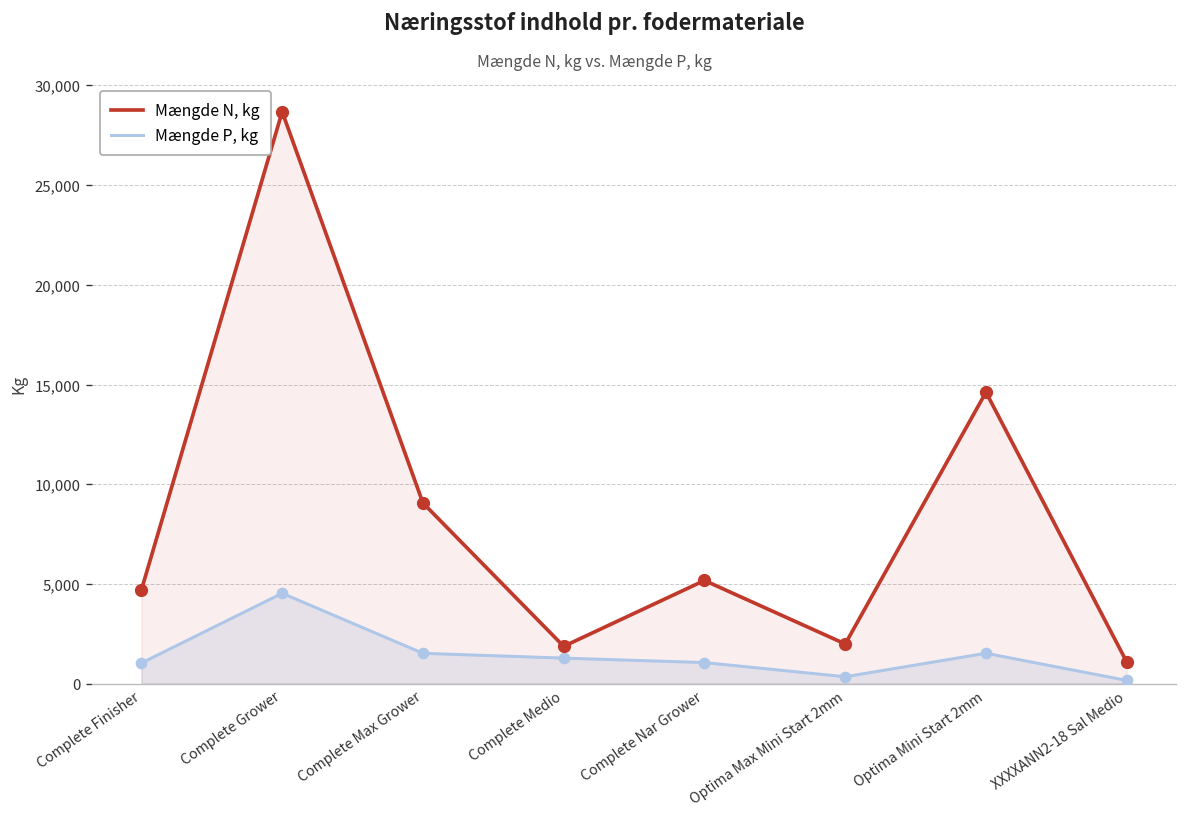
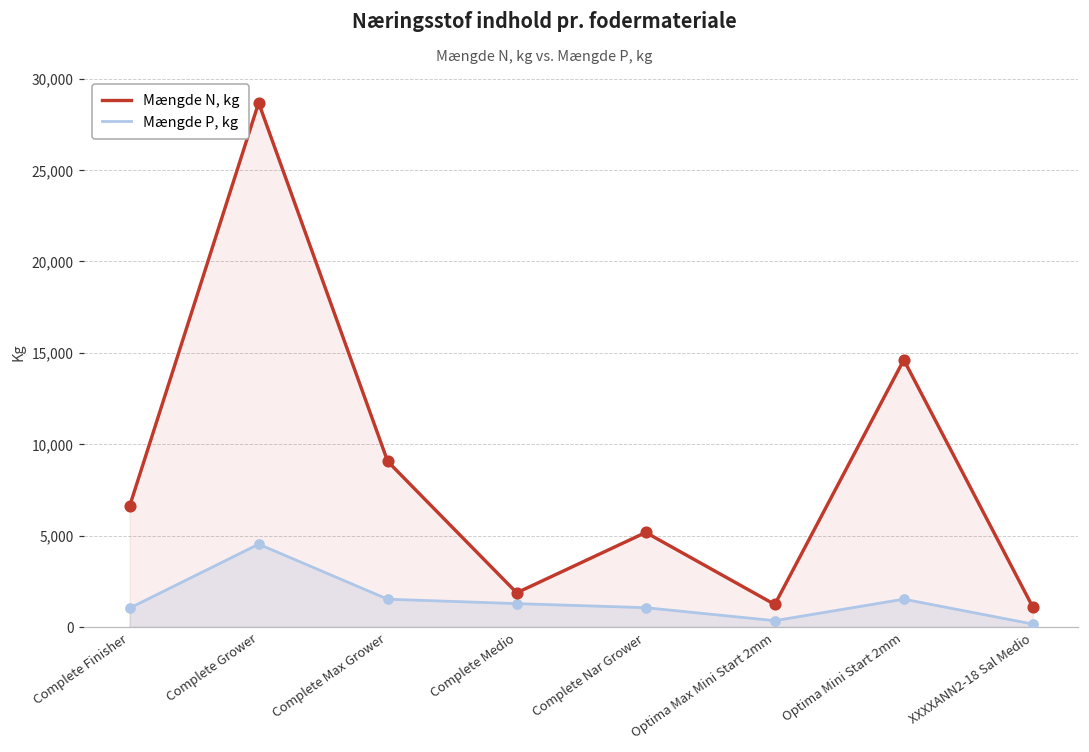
Mængde N, kg, Complete Finisher: 4,700 -> 6,600
Mængde N, kg, Optima Max Mini Start 2mm: 2,000 -> 1,200
